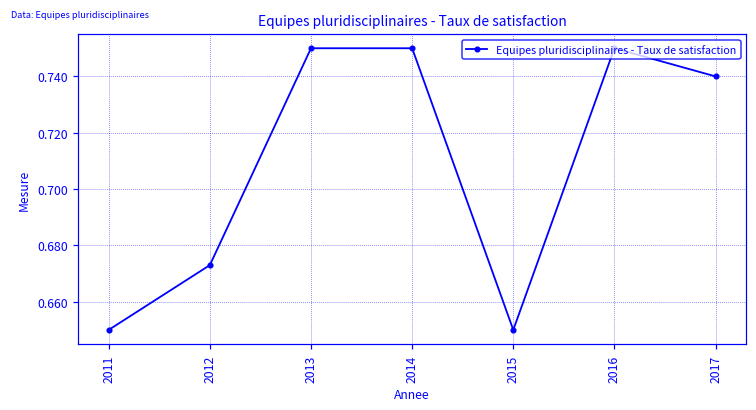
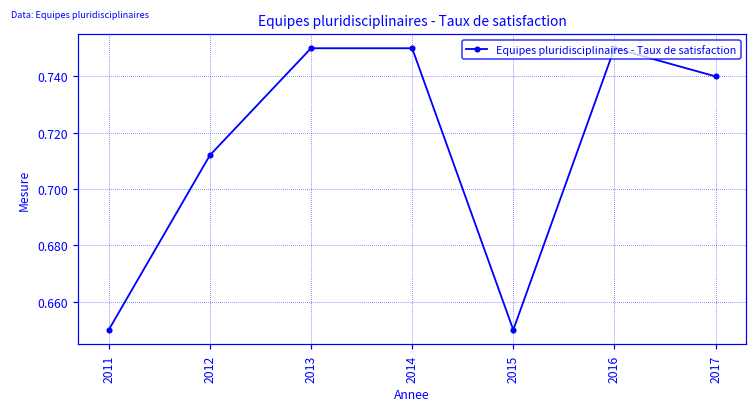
2012: 0.673 -> 0.712
